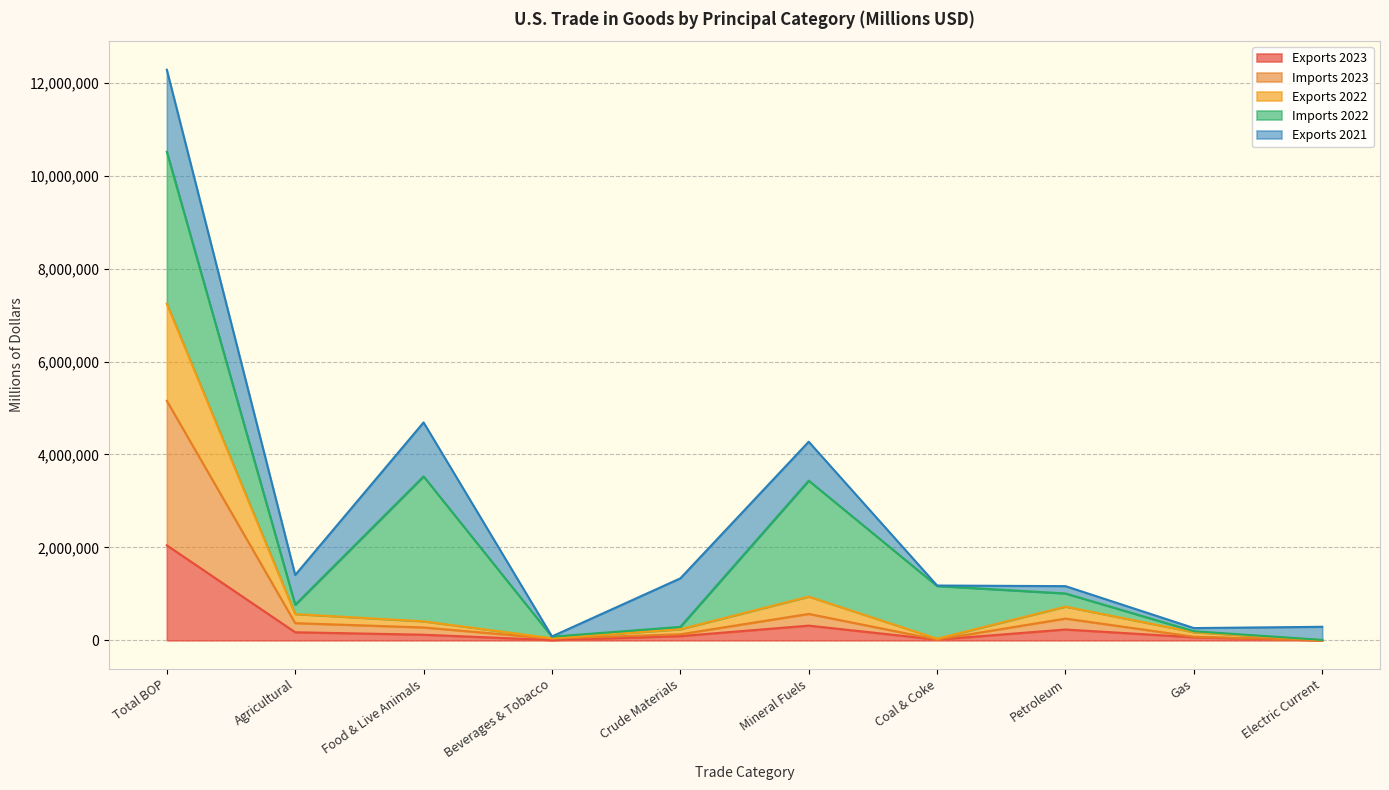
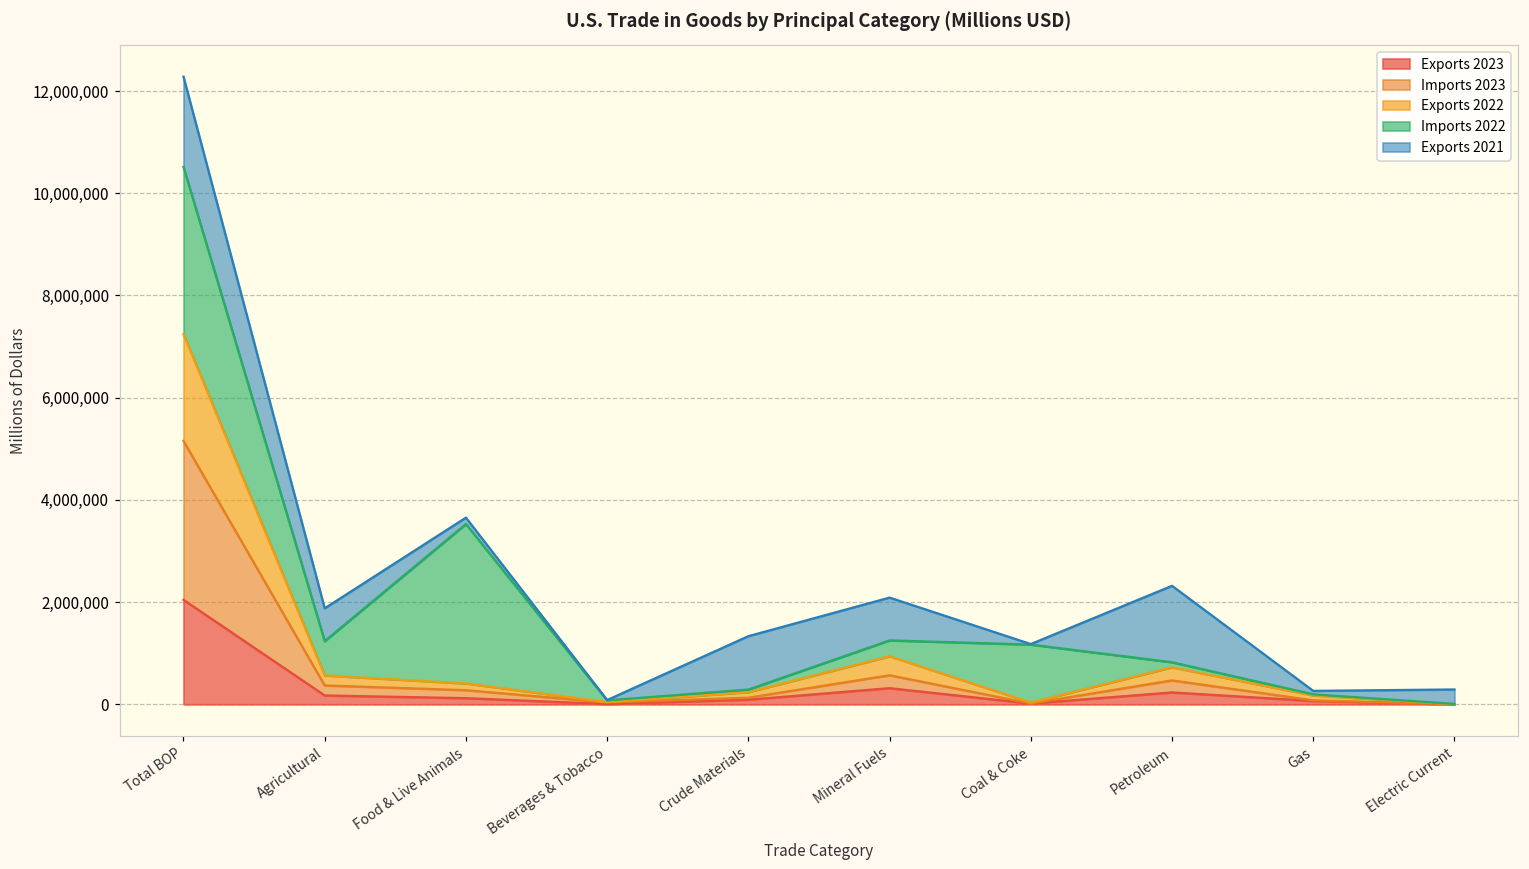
Imports 2022, Agricultural: 200,000 -> 700,000
Exports 2021, Food & Live Animals: 1,200,000 -> 100,000
Imports 2022, Mineral Fuels: 2,500,000 -> 300,000
Imports 2022, Petroleum: 300,000 -> 100,000
Exports 2021, Petroleum: 200,000 -> 1,500,000
